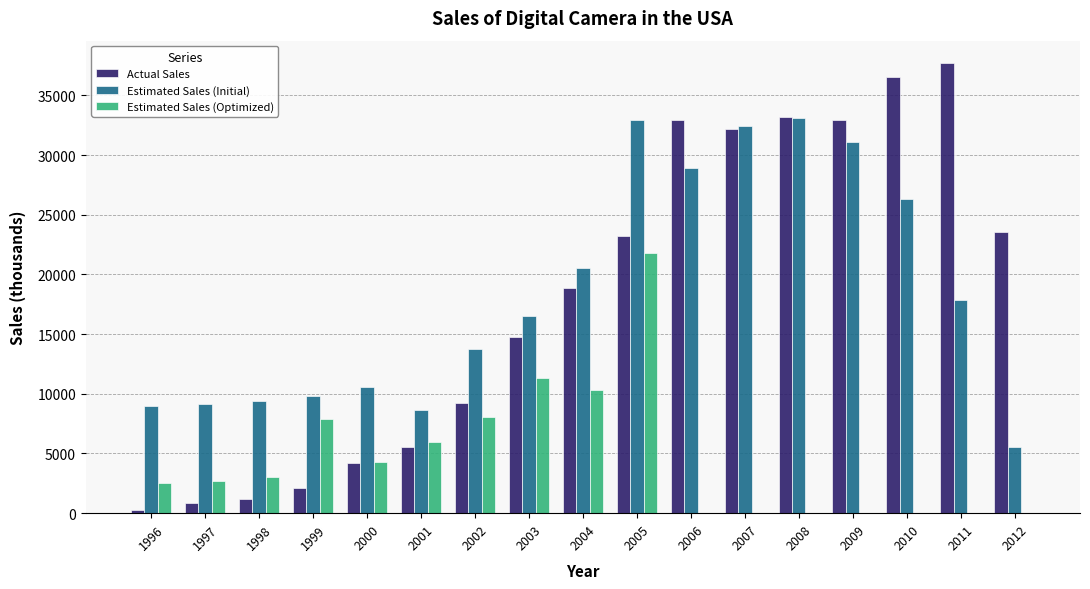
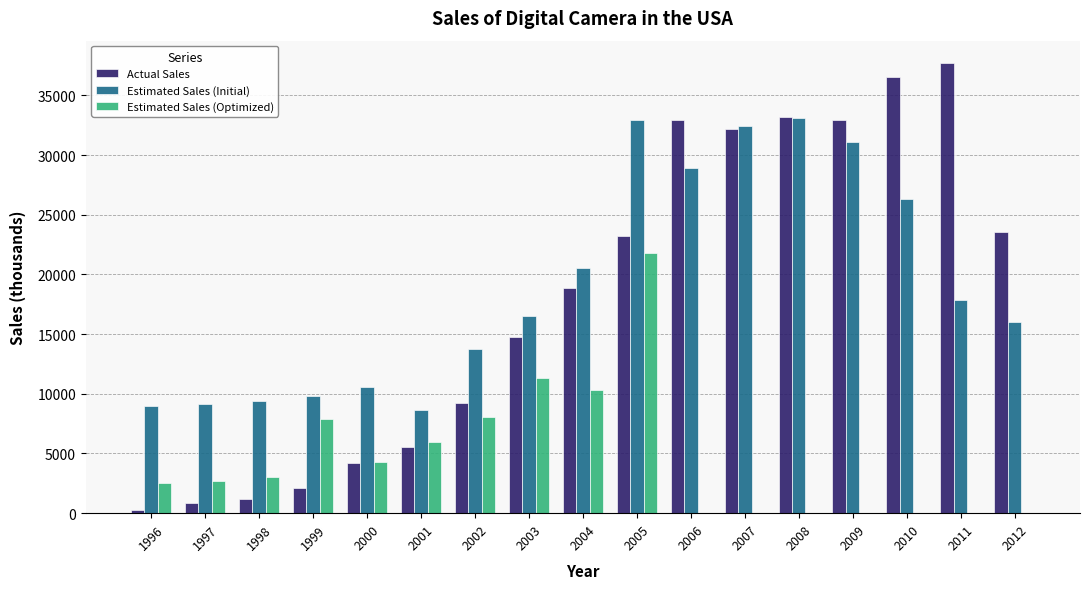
Estimated Sales (Initial), 2012: 5500 -> 16000
